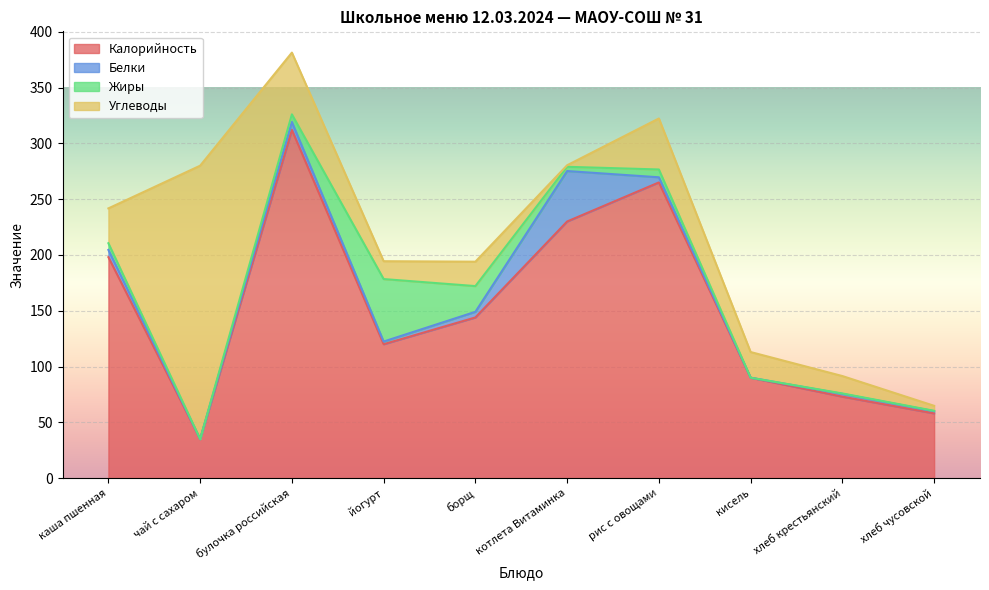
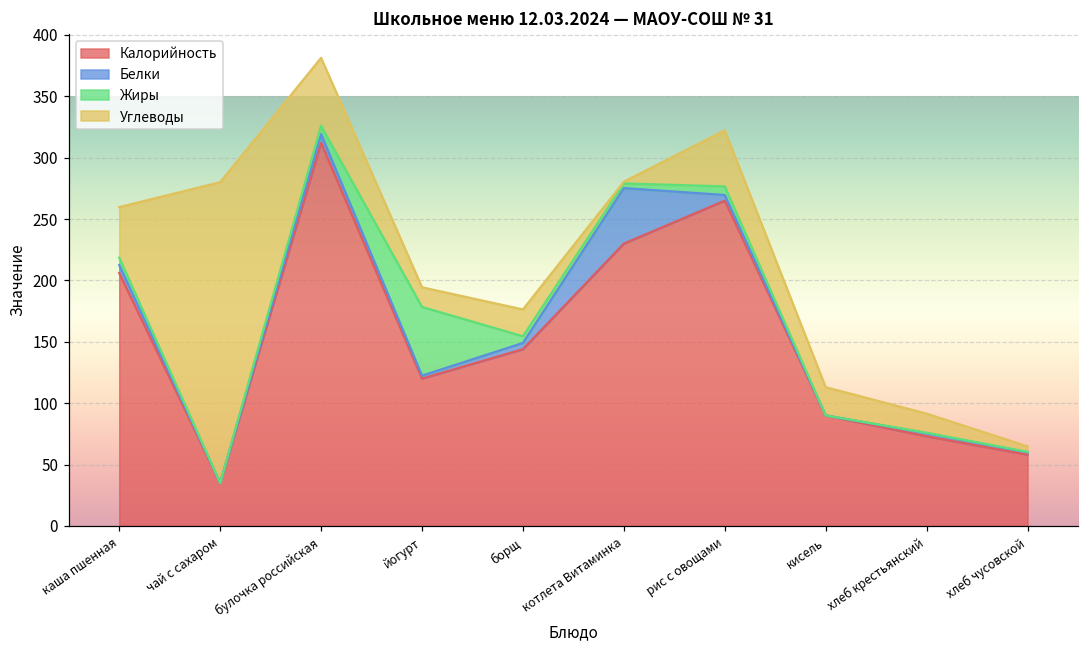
Калорийность, каша пшенная: 198 -> 206
Углеводы, каша пшенная: 31 -> 41
Жиры, борщ: 23 -> 5
